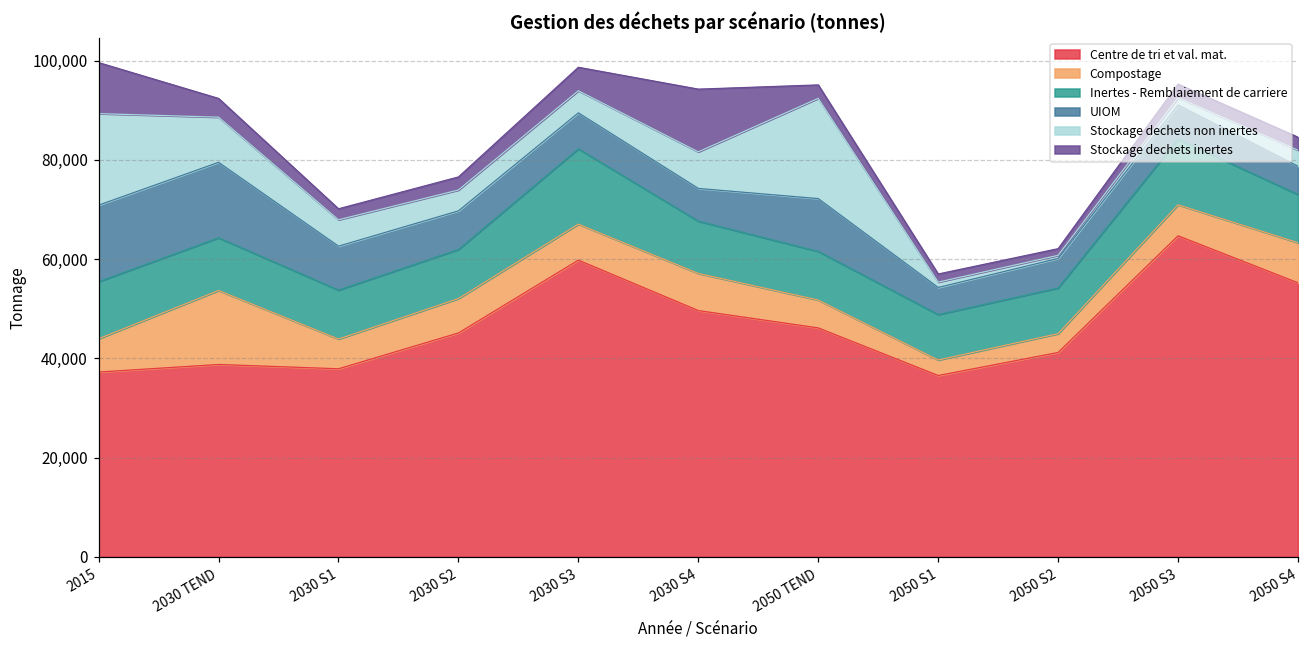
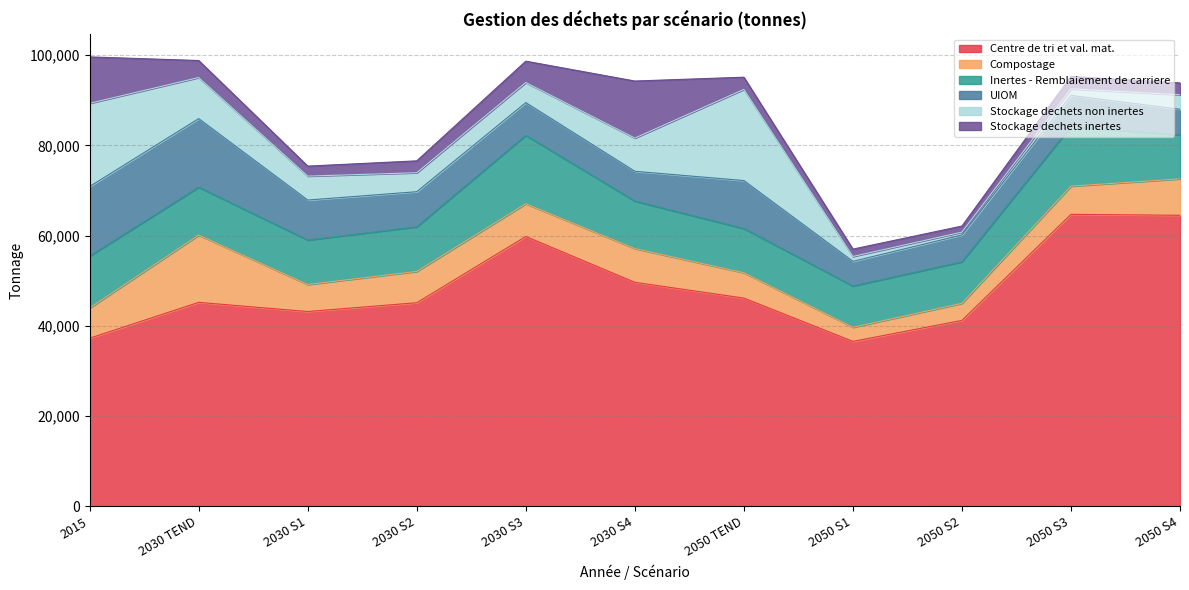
Centre de tri et val. mat., 2030 TEND: 39,000 -> 45,000
Centre de tri et val. mat., 2030 S1: 38,000 -> 43,000
Centre de tri et val. mat., 2050 S4: 55,000 -> 65,000
